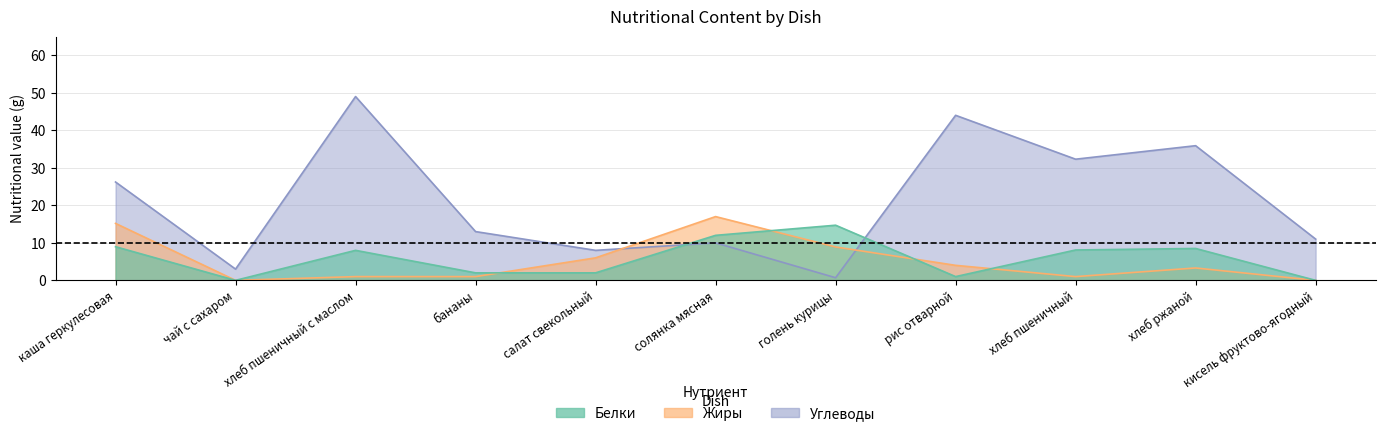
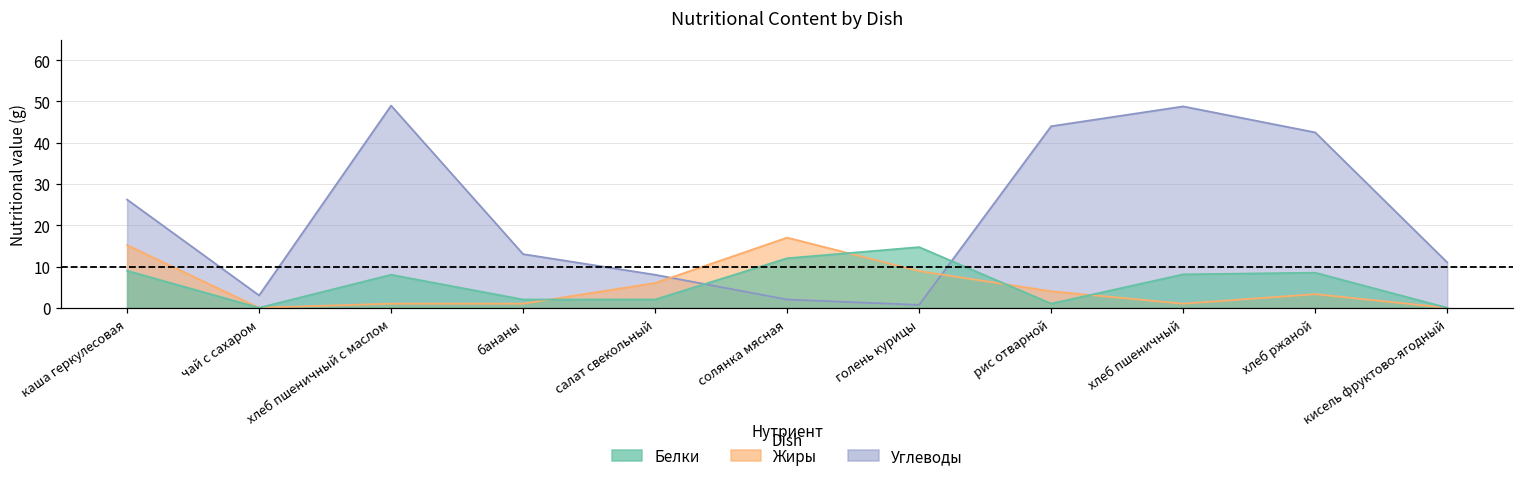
Углеводы, солянка мясная: 10 -> 2
Углеводы, хлеб пшеничный: 32 -> 49
Углеводы, хлеб ржаной: 36 -> 43
